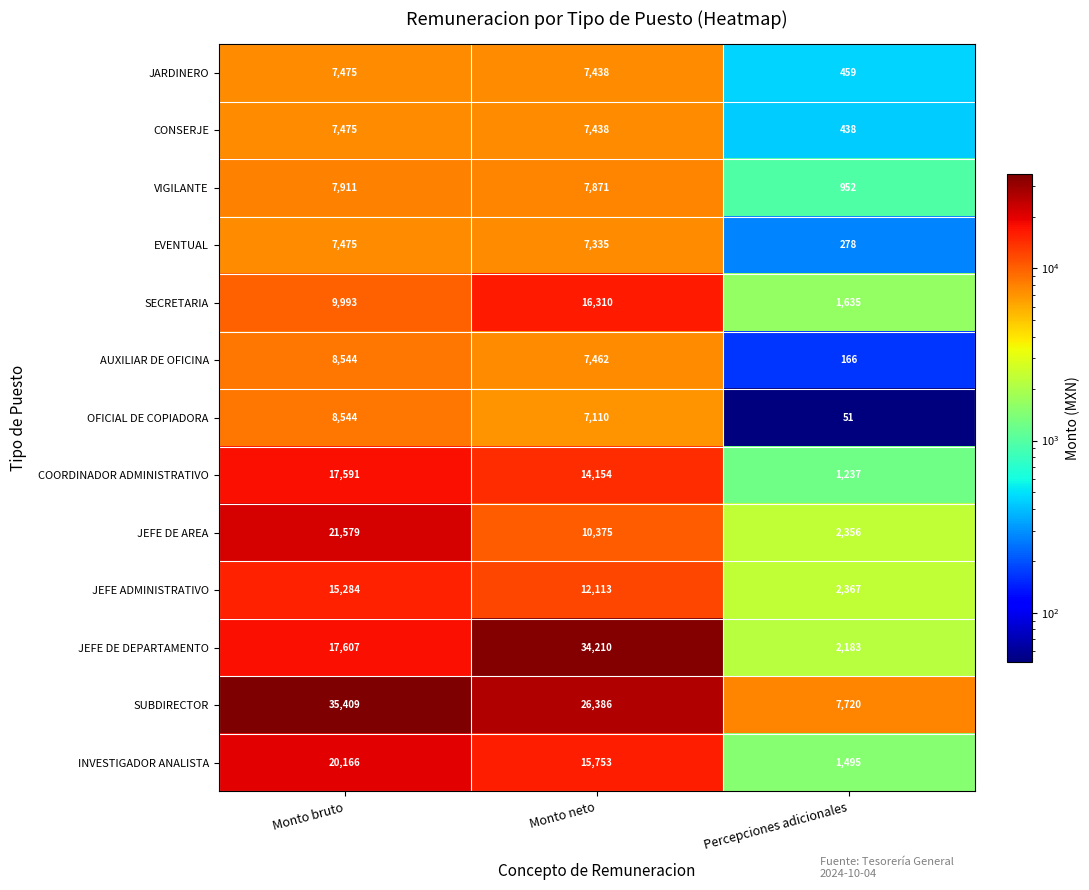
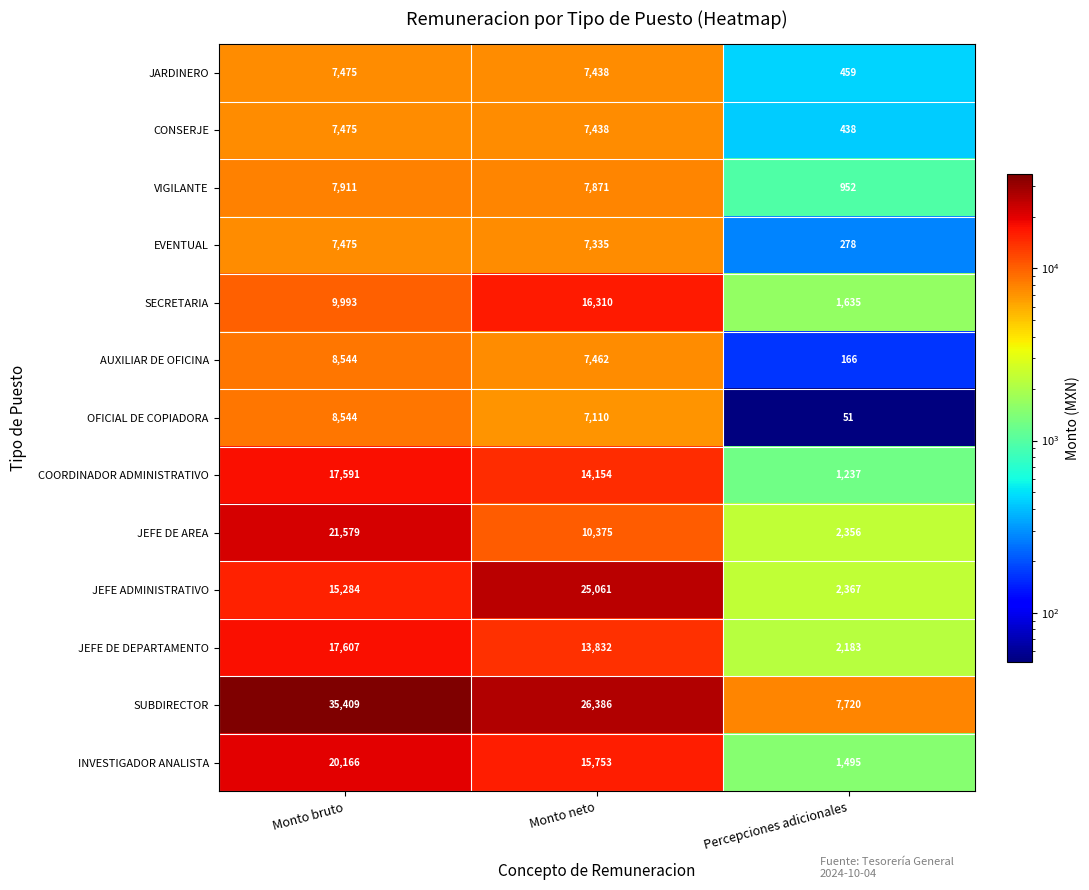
JEFE ADMINISTRATIVO, Monto neto: 12,113 -> 25,061
JEFE DE DEPARTAMENTO, Monto neto: 34,210 -> 13,832
